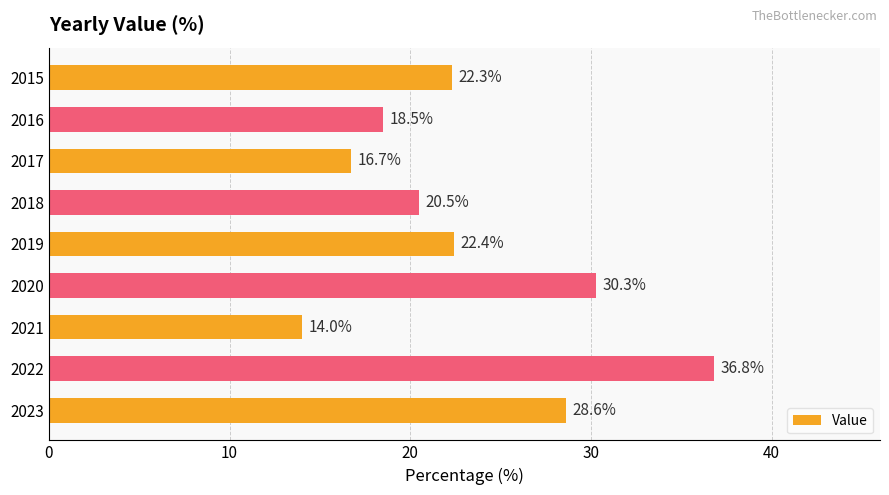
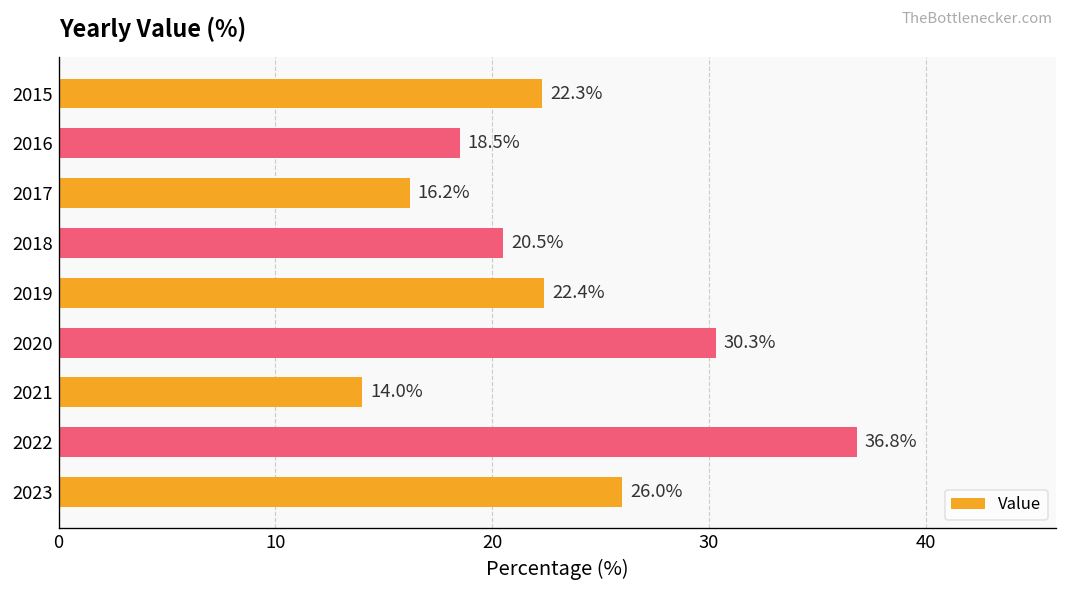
2017: 16.7% -> 16.2%
2023: 28.6% -> 26.0%
